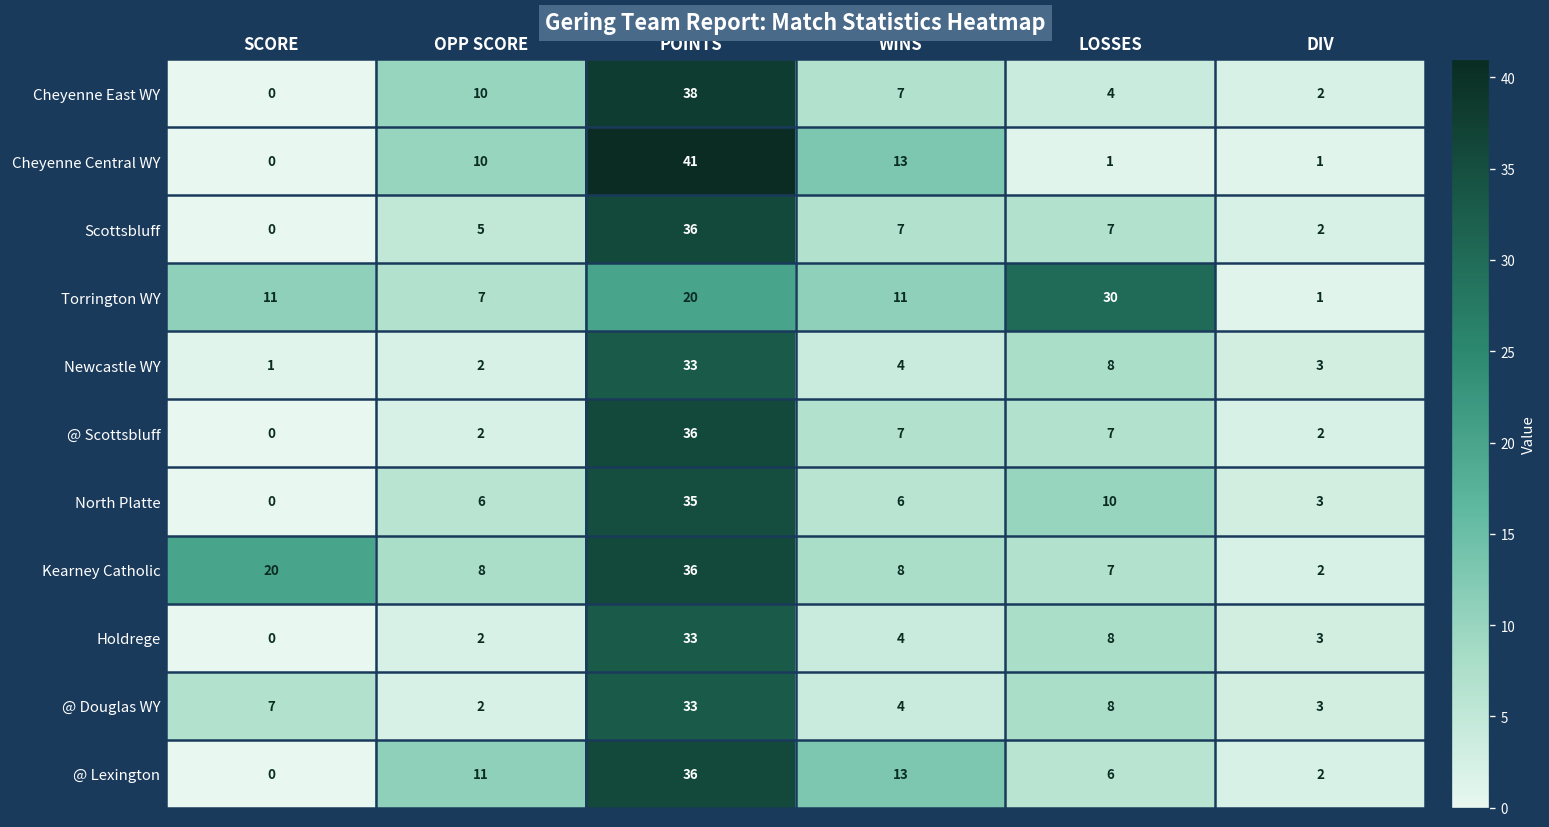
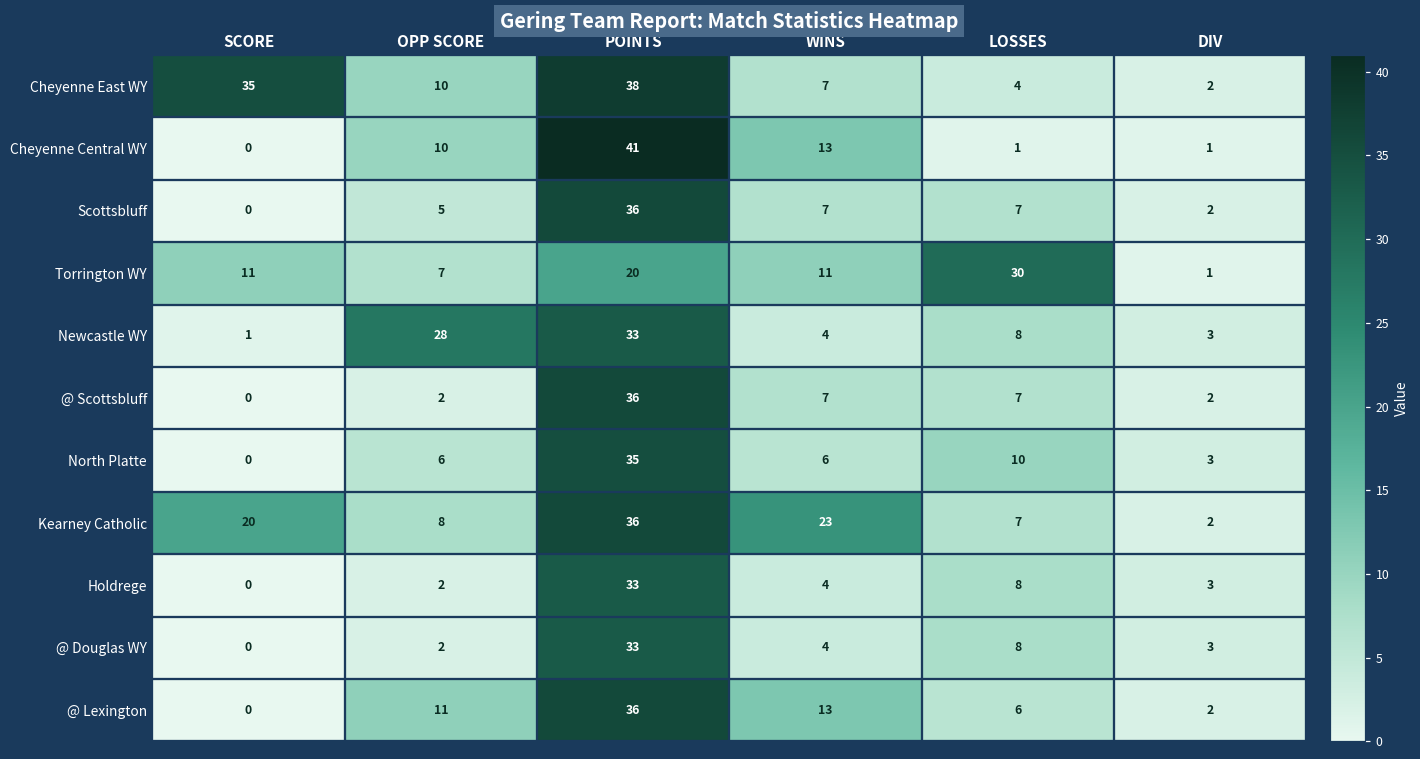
Cheyenne East WY, SCORE: 0 -> 35
Newcastle WY, OPP SCORE: 2 -> 28
Kearney Catholic, WINS: 8 -> 23
@ Douglas WY, SCORE: 7 -> 0
